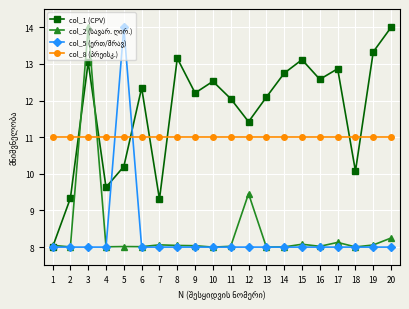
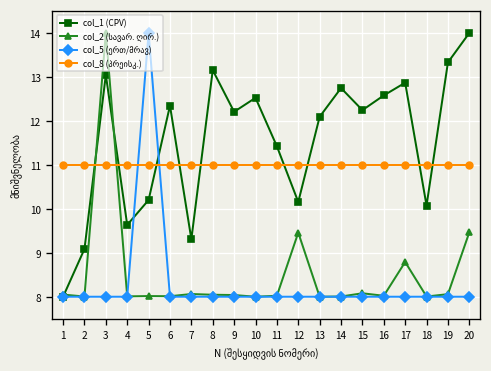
col_1 (CPV), 2: 9.3 -> 9.1
col_1 (CPV), 11: 12.1 -> 11.4
col_1 (CPV), 12: 11.4 -> 10.2
col_1 (CPV), 15: 13.1 -> 12.2
col_2 (სავარ. ღირ.), 17: 8.1 -> 8.8
col_2 (სავარ. ღირ.), 20: 8.2 -> 9.5
